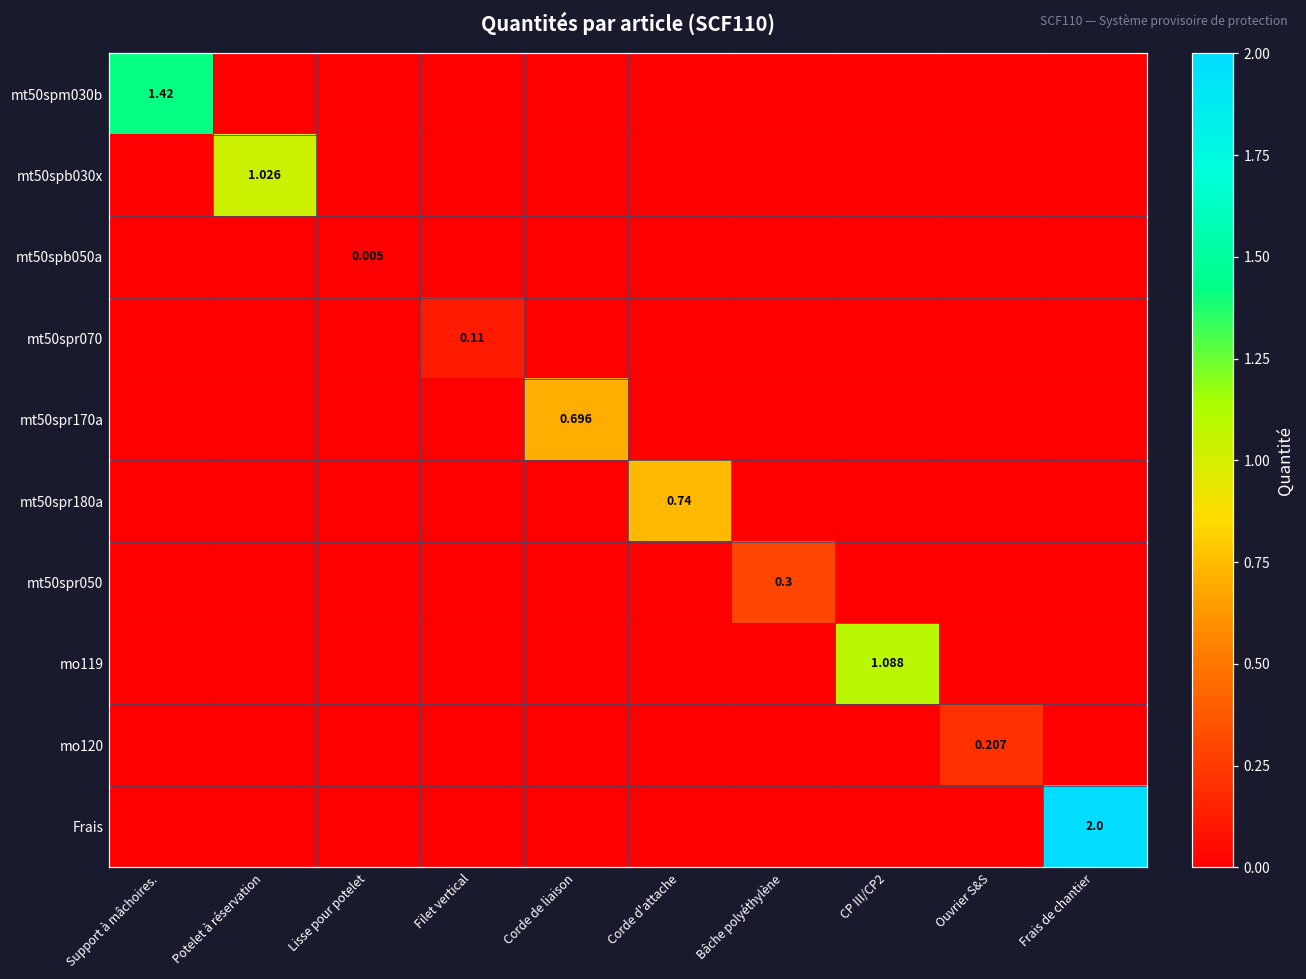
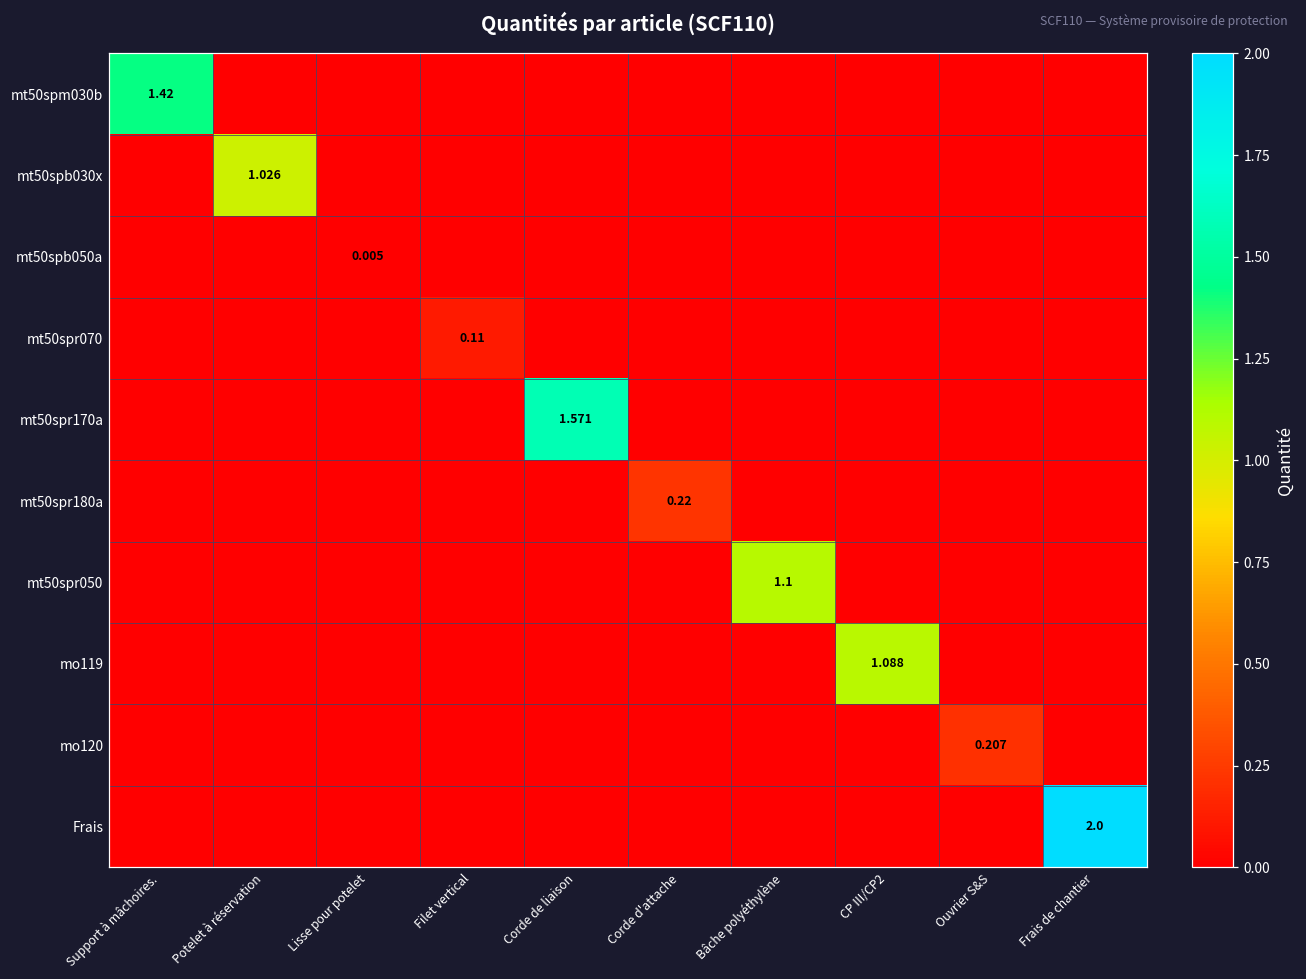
mt50spr170a, Corde de liaison: 0.696 -> 1.571
mt50spr180a, Corde d'attache: 0.74 -> 0.22
mt50spr050, Bâche polyéthylène: 0.3 -> 1.1
